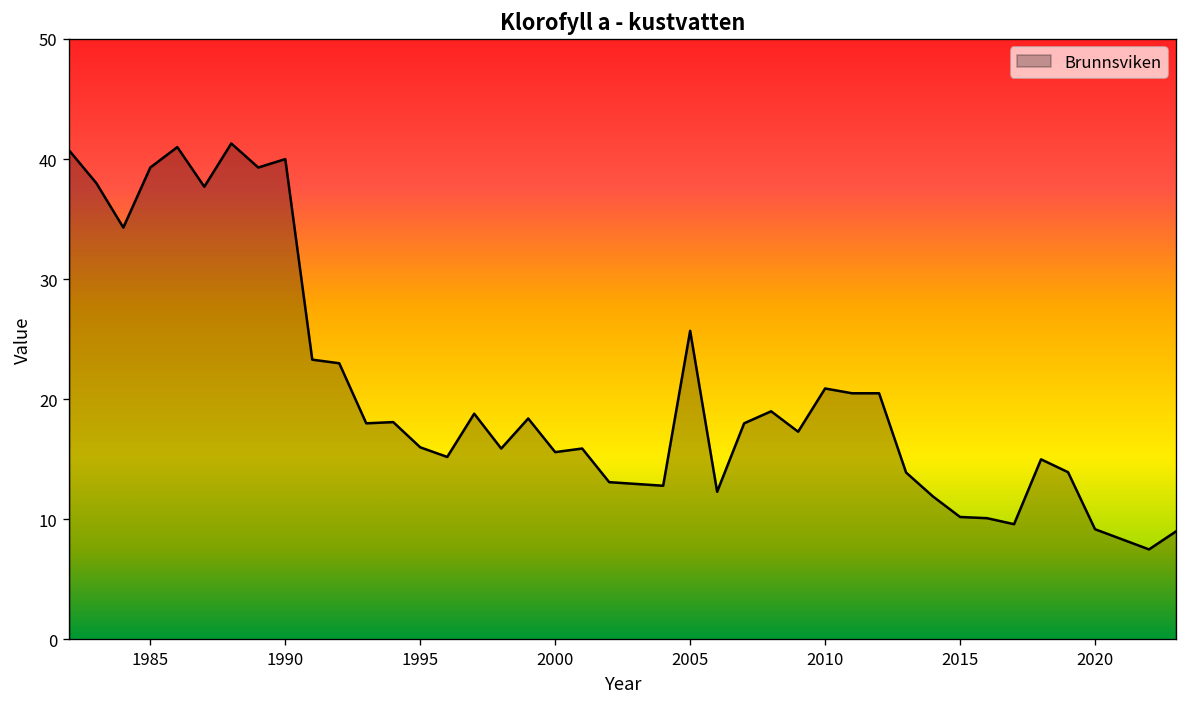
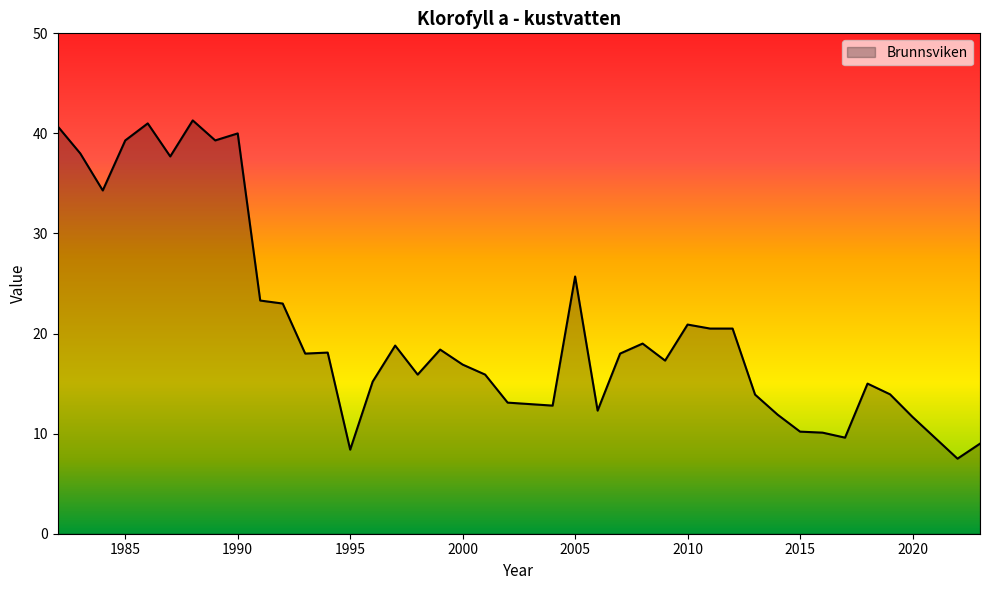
1995: 16.0 -> 8.4
2000: 15.6 -> 16.9
2020: 9.2 -> 11.7
